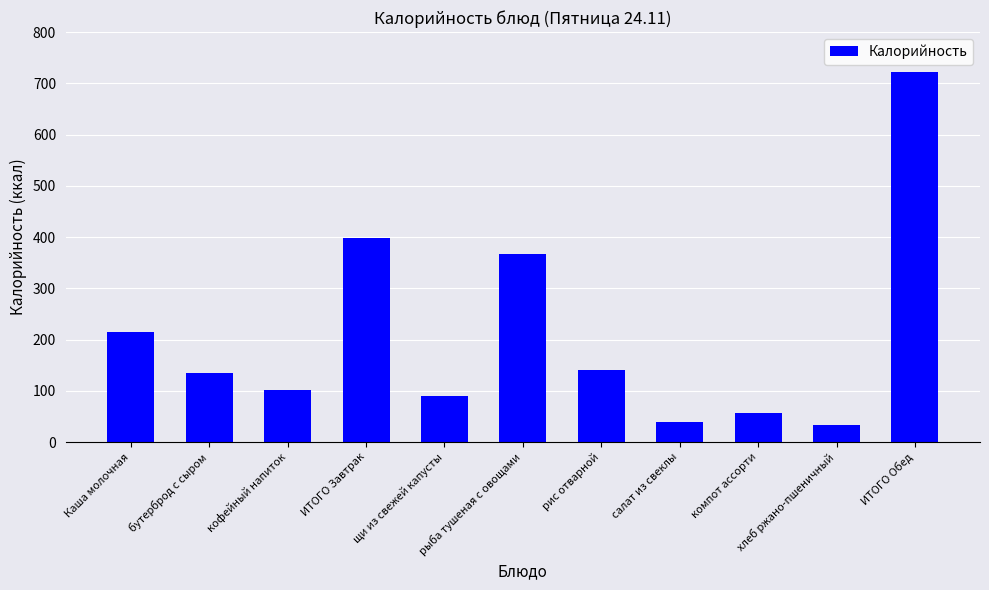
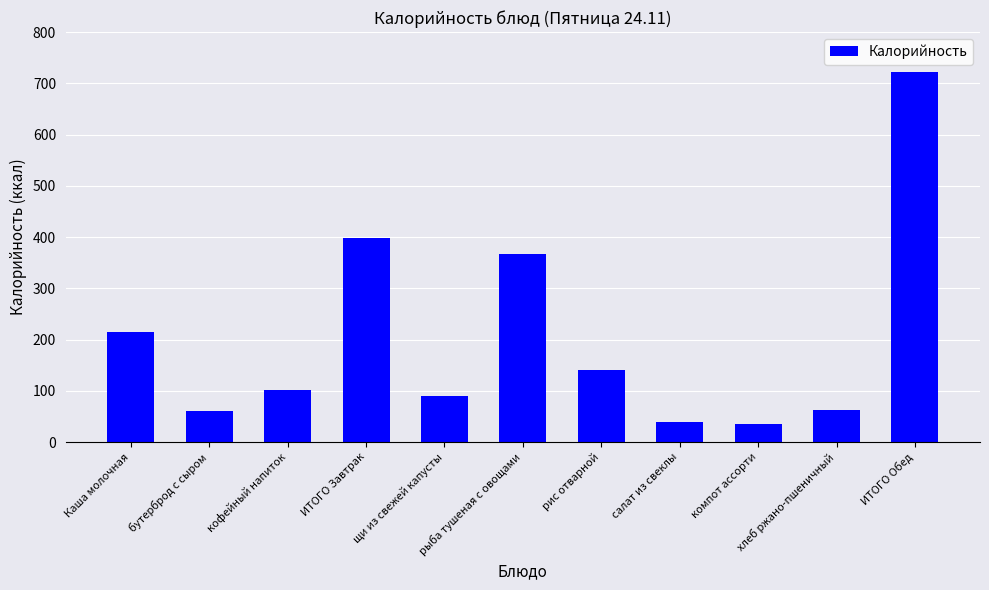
бутерброд с сыром: 140 -> 60
компот ассорти: 60 -> 40
хлеб ржано-пшеничный: 30 -> 60
